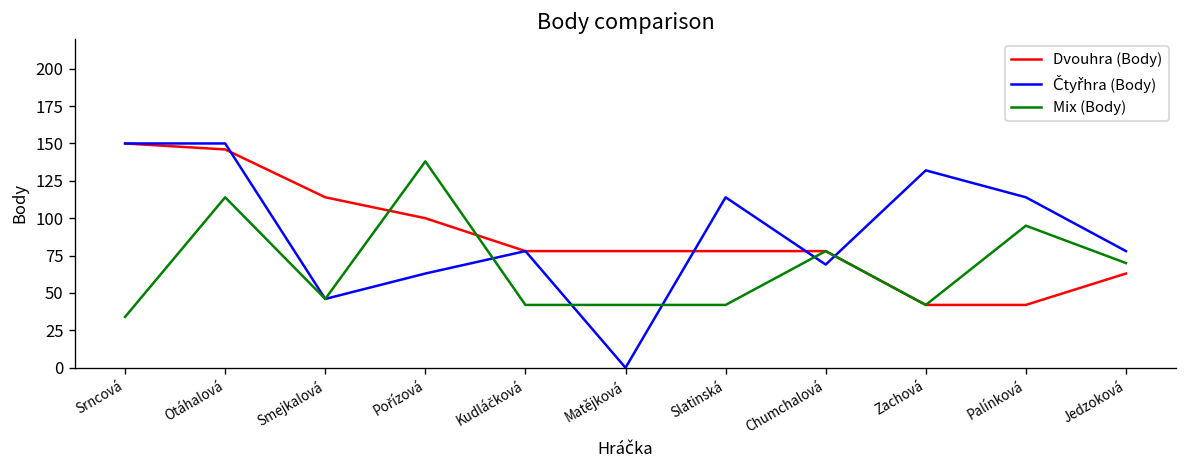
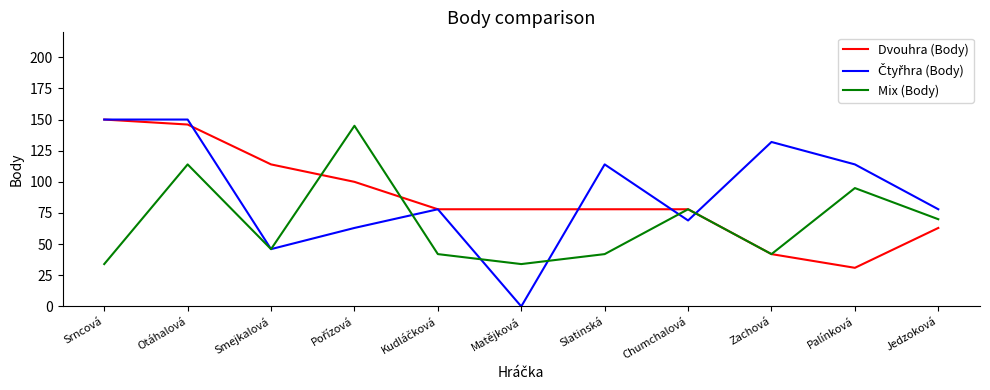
Mix (Body), Pořízová: 138 -> 145
Mix (Body), Matějková: 42 -> 34
Dvouhra (Body), Palínková: 42 -> 31
